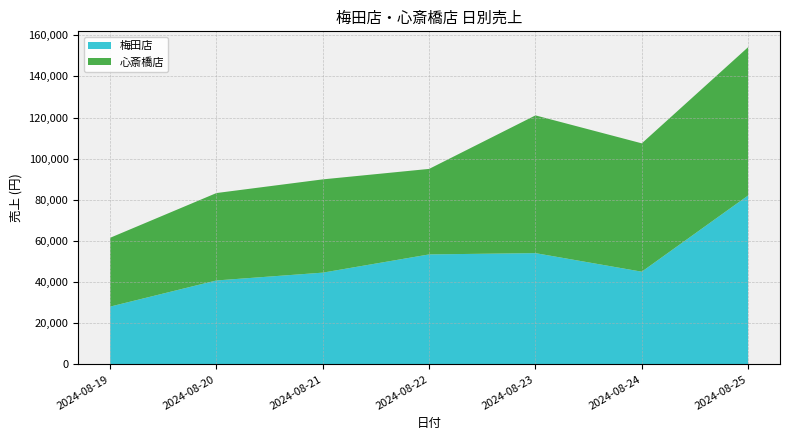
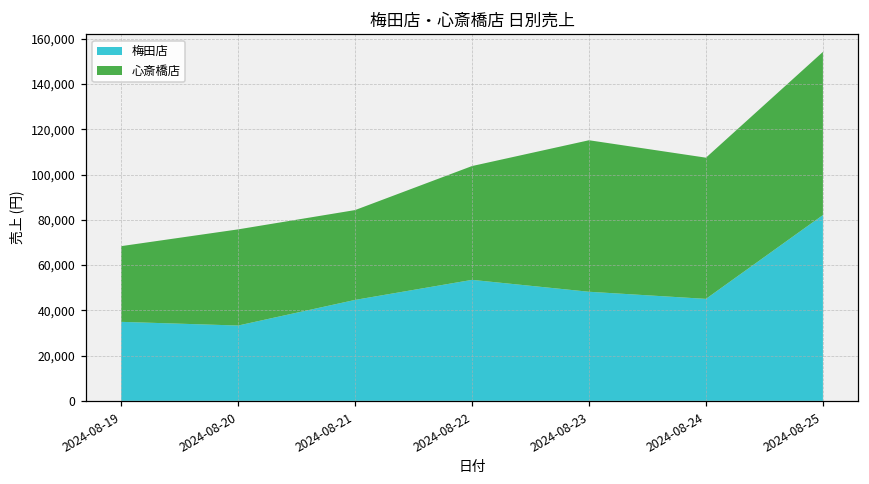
梅田店, 2024-08-19: 28,000 -> 35,000
梅田店, 2024-08-20: 41,000 -> 33,000
心斎橋店, 2024-08-21: 45,000 -> 40,000
心斎橋店, 2024-08-22: 42,000 -> 50,000
梅田店, 2024-08-23: 54,000 -> 48,000
